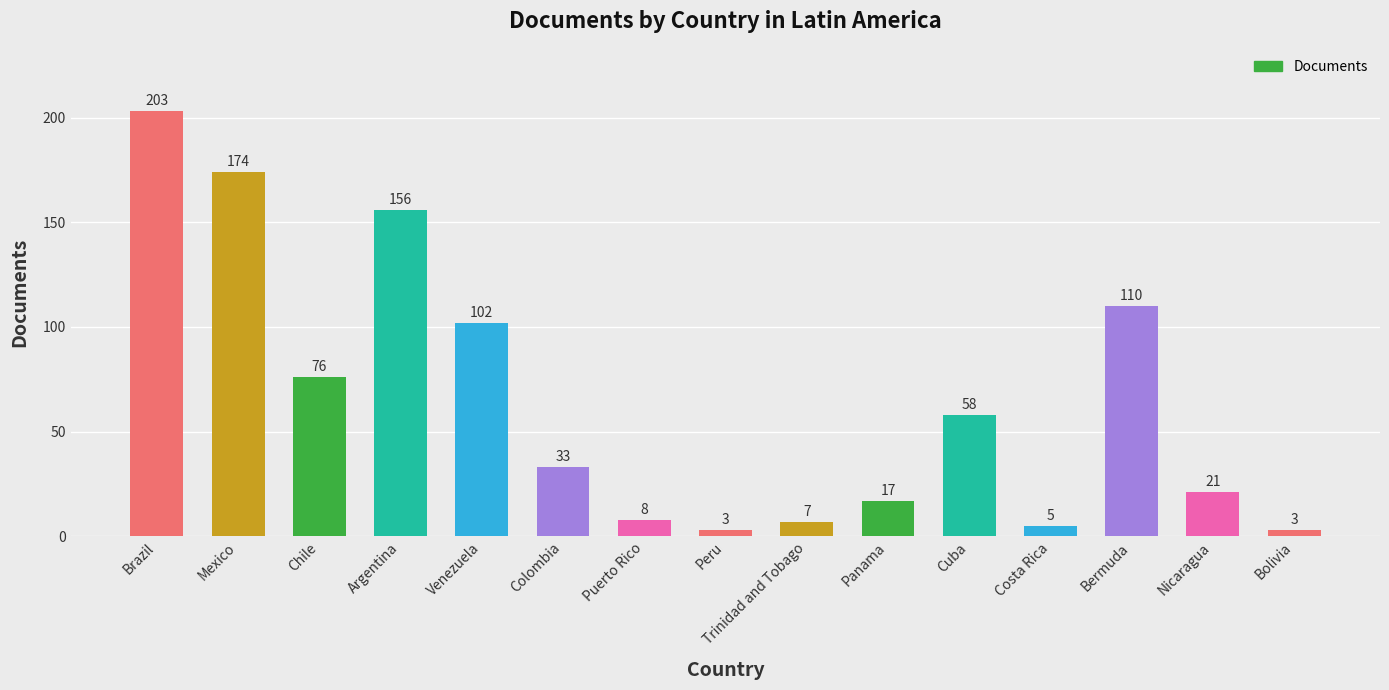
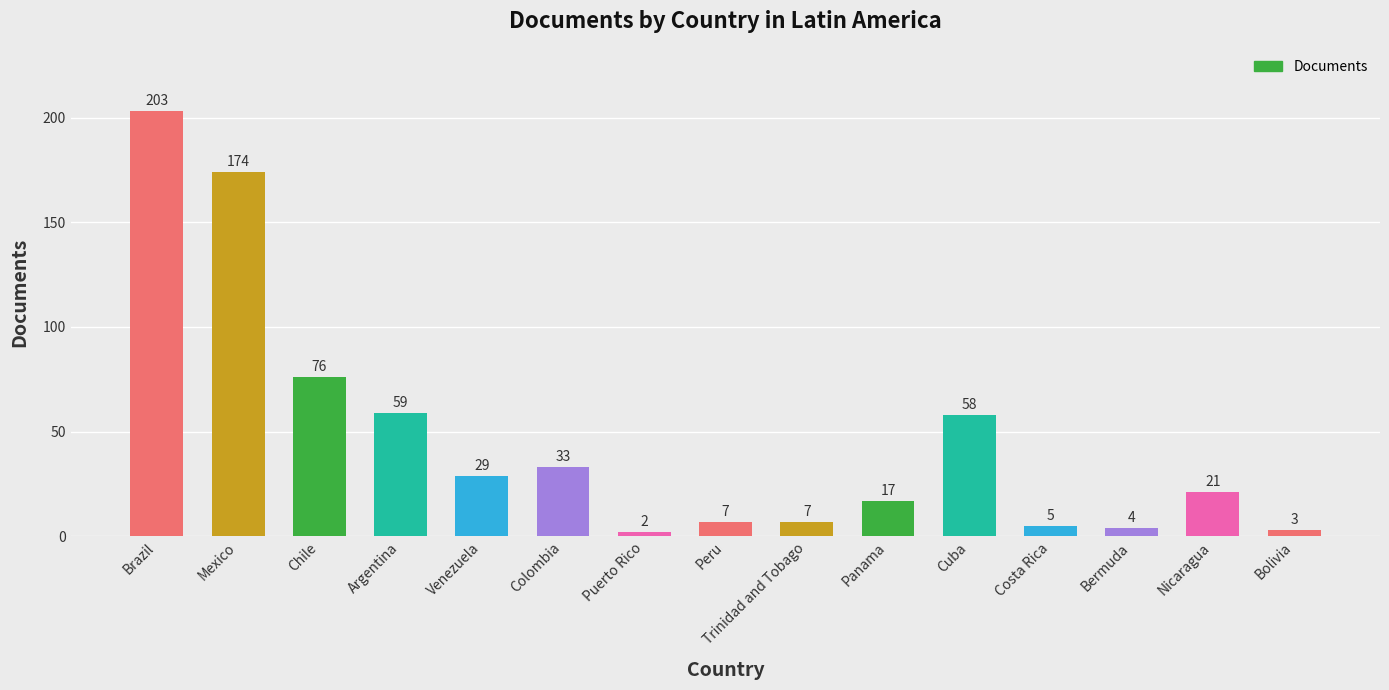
Argentina: 156 -> 59
Venezuela: 102 -> 29
Puerto Rico: 8 -> 2
Peru: 3 -> 7
Bermuda: 110 -> 4
